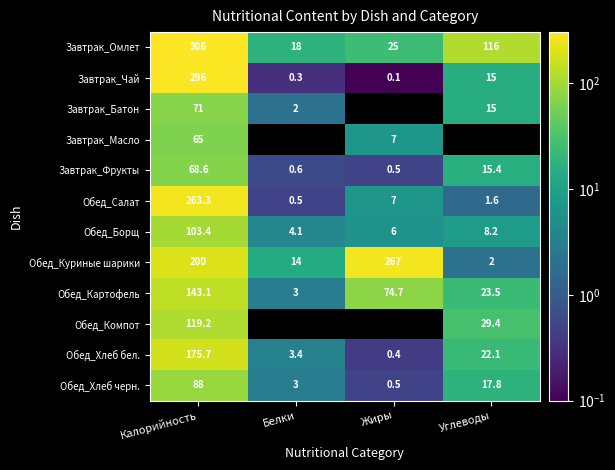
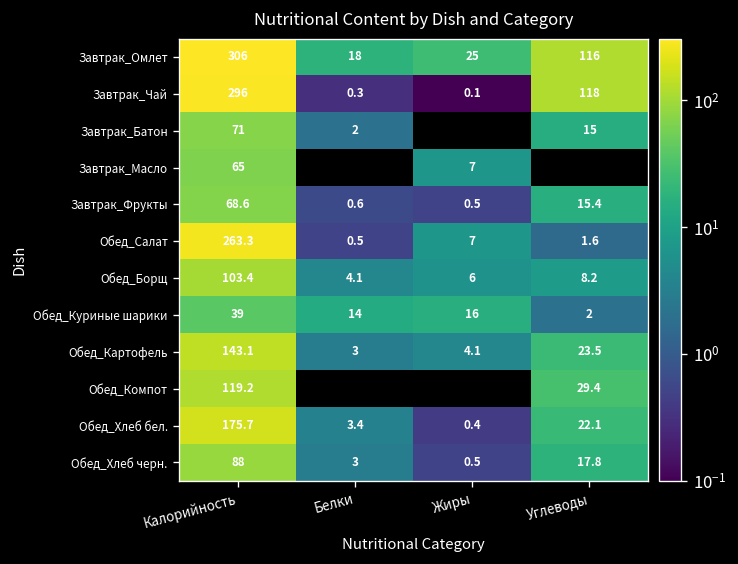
Завтрак_Чай, Углеводы: 15 -> 118
Обед_Куриные шарики, Калорийность: 200 -> 39
Обед_Куриные шарики, Жиры: 267 -> 16
Обед_Картофель, Жиры: 74.7 -> 4.1
